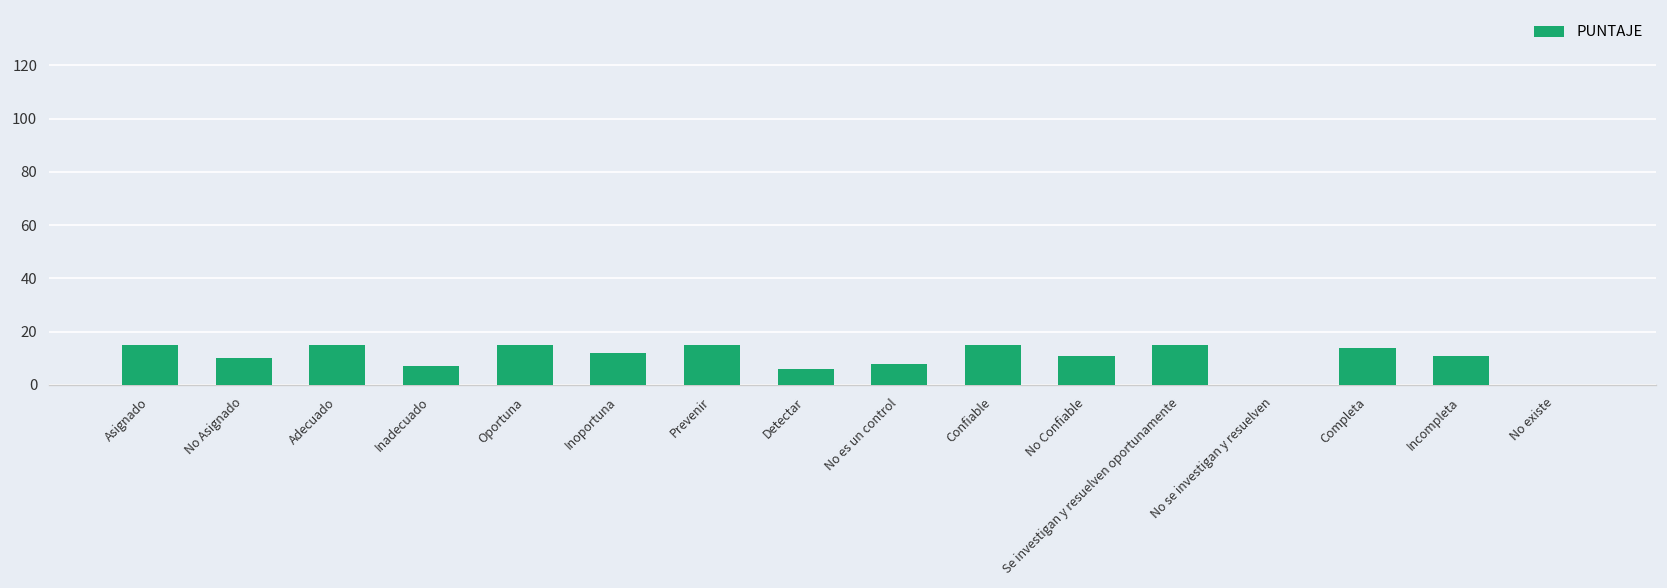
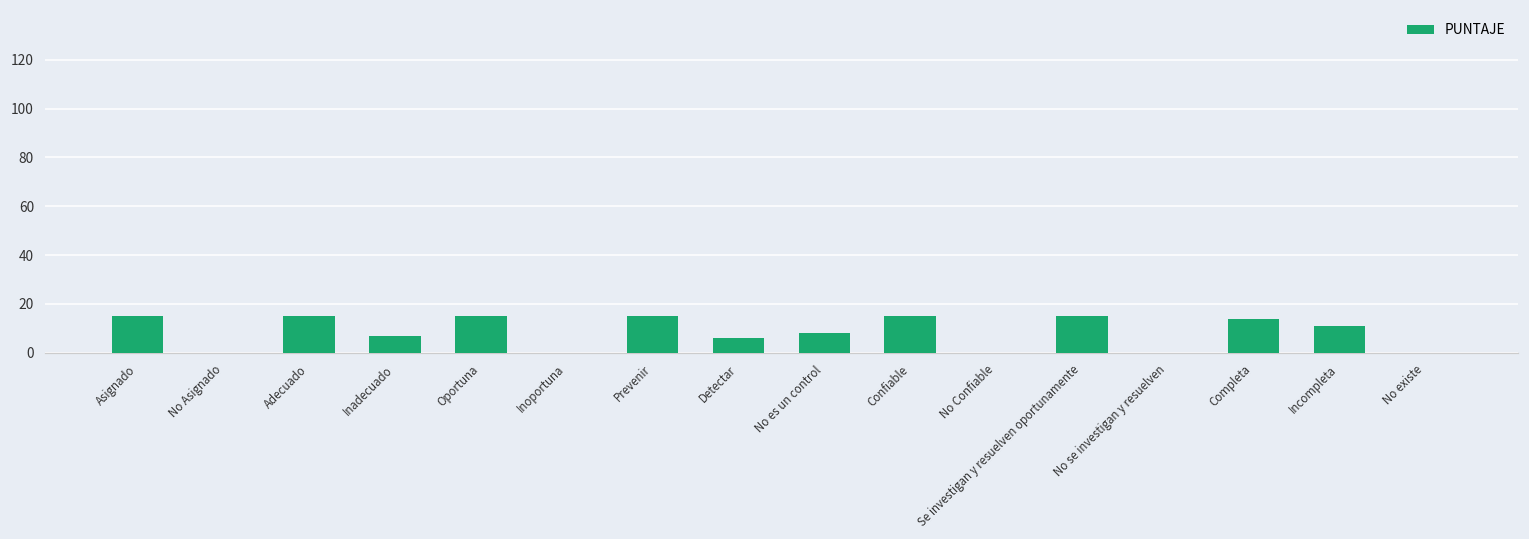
No Asignado: 10 -> 0
Inoportuna: 12 -> 0
No Confiable: 11 -> 0
